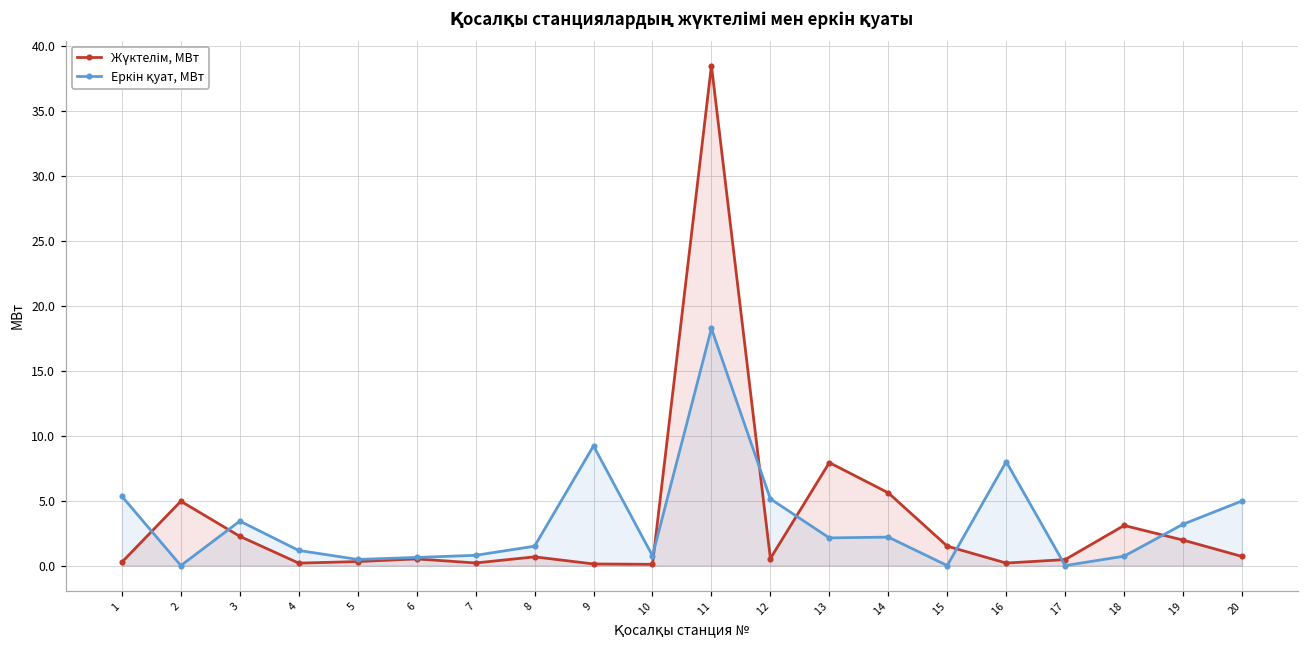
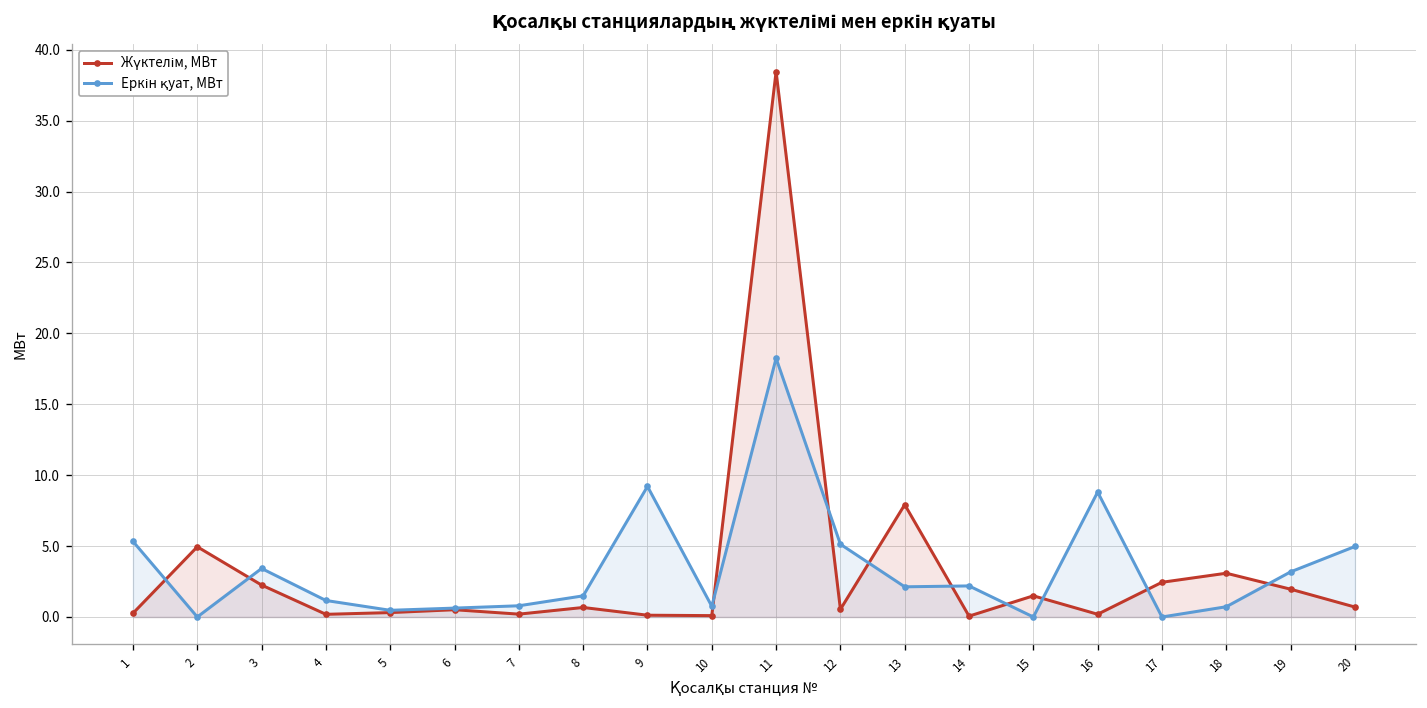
Жүктелім, МВт, 14: 5.6 -> 0.1
Еркін қуат, МВт, 16: 8.0 -> 8.8
Жүктелім, МВт, 17: 0.5 -> 2.4
